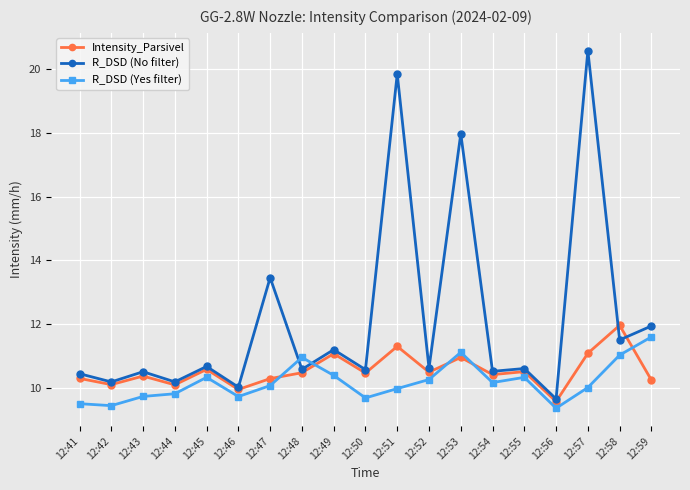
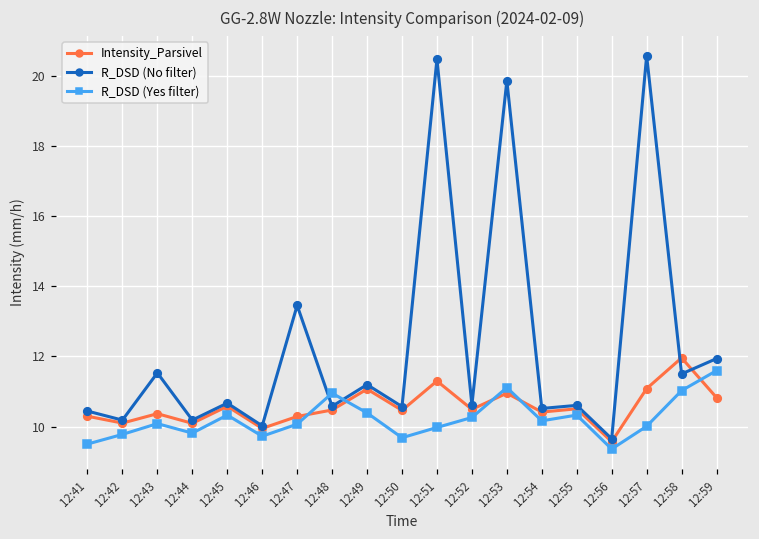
R_DSD (Yes filter), 12:42: 9.4 -> 9.8
R_DSD (No filter), 12:43: 10.5 -> 11.5
R_DSD (Yes filter), 12:43: 9.7 -> 10.1
R_DSD (No filter), 12:51: 19.8 -> 20.5
R_DSD (No filter), 12:53: 18.0 -> 19.9
Intensity_Parsivel, 12:59: 10.2 -> 10.8
